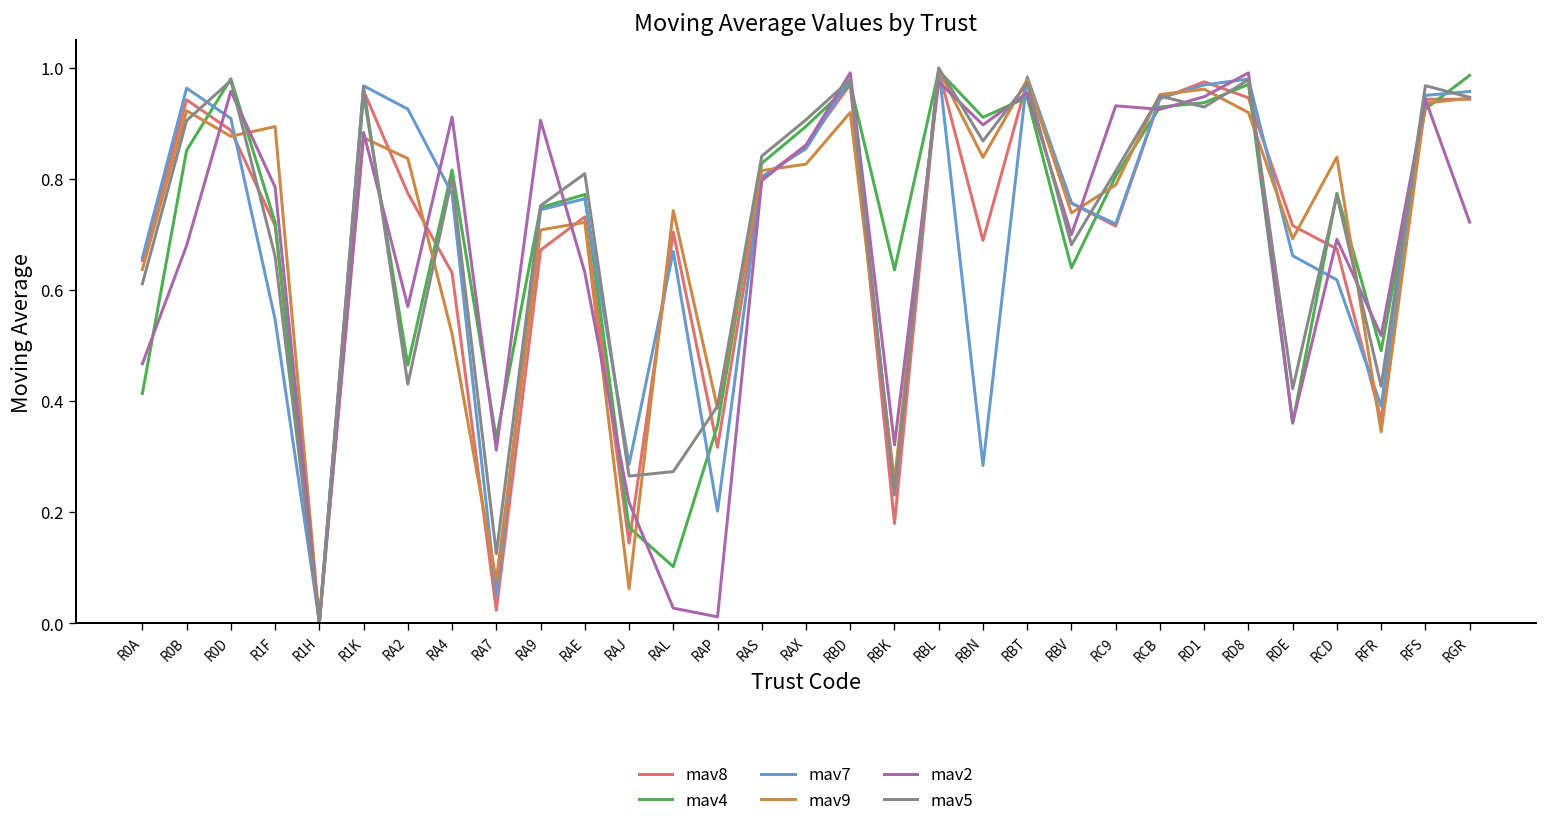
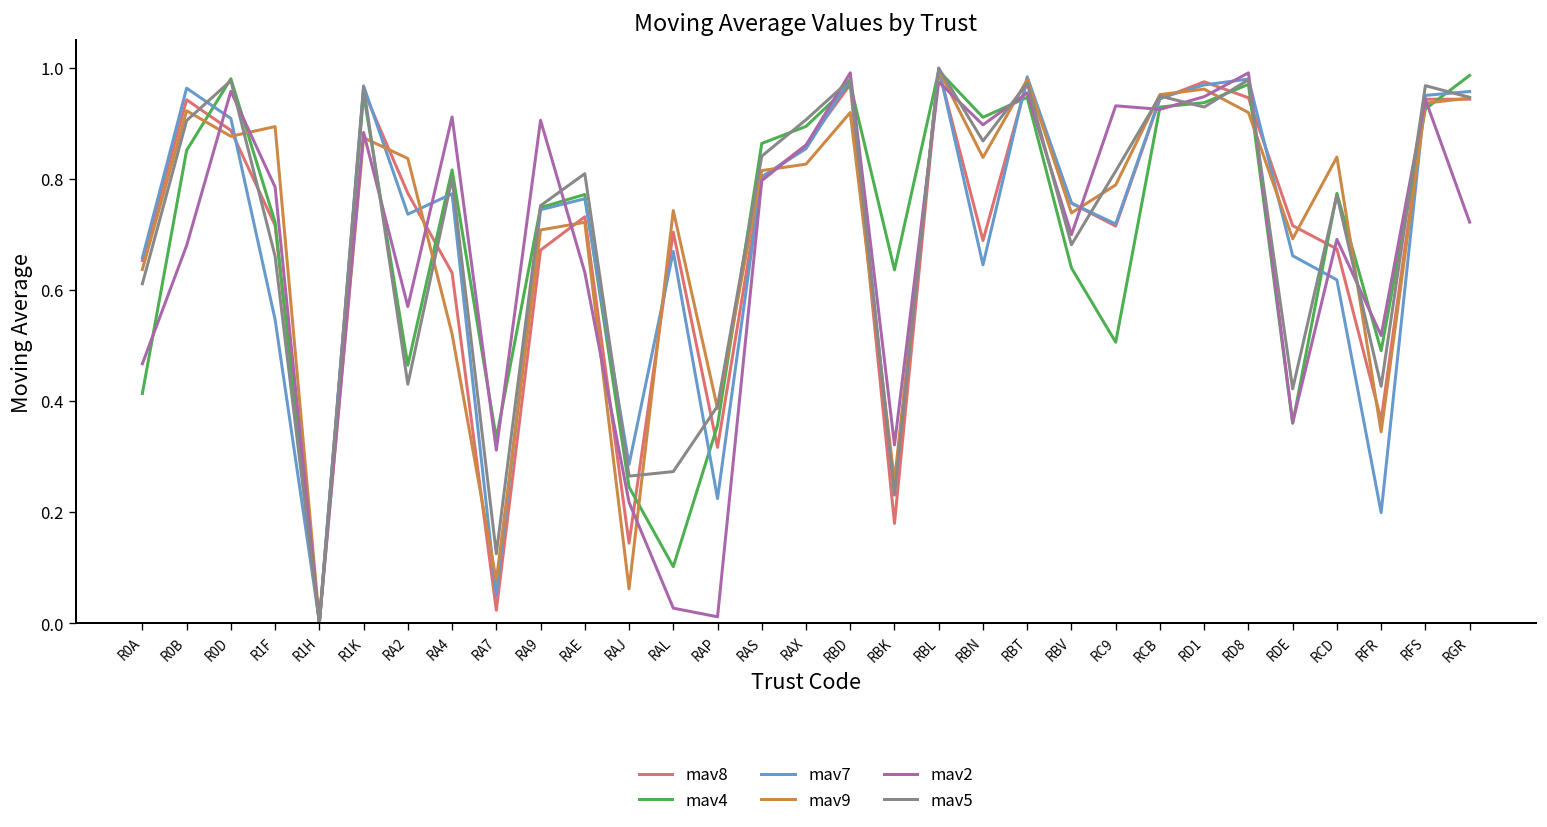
mav7, RA2: 0.93 -> 0.74
mav4, RAJ: 0.17 -> 0.25
mav7, RAP: 0.20 -> 0.22
mav4, RAS: 0.83 -> 0.86
mav7, RBN: 0.28 -> 0.65
mav4, RC9: 0.81 -> 0.51
mav7, RFR: 0.39 -> 0.20
